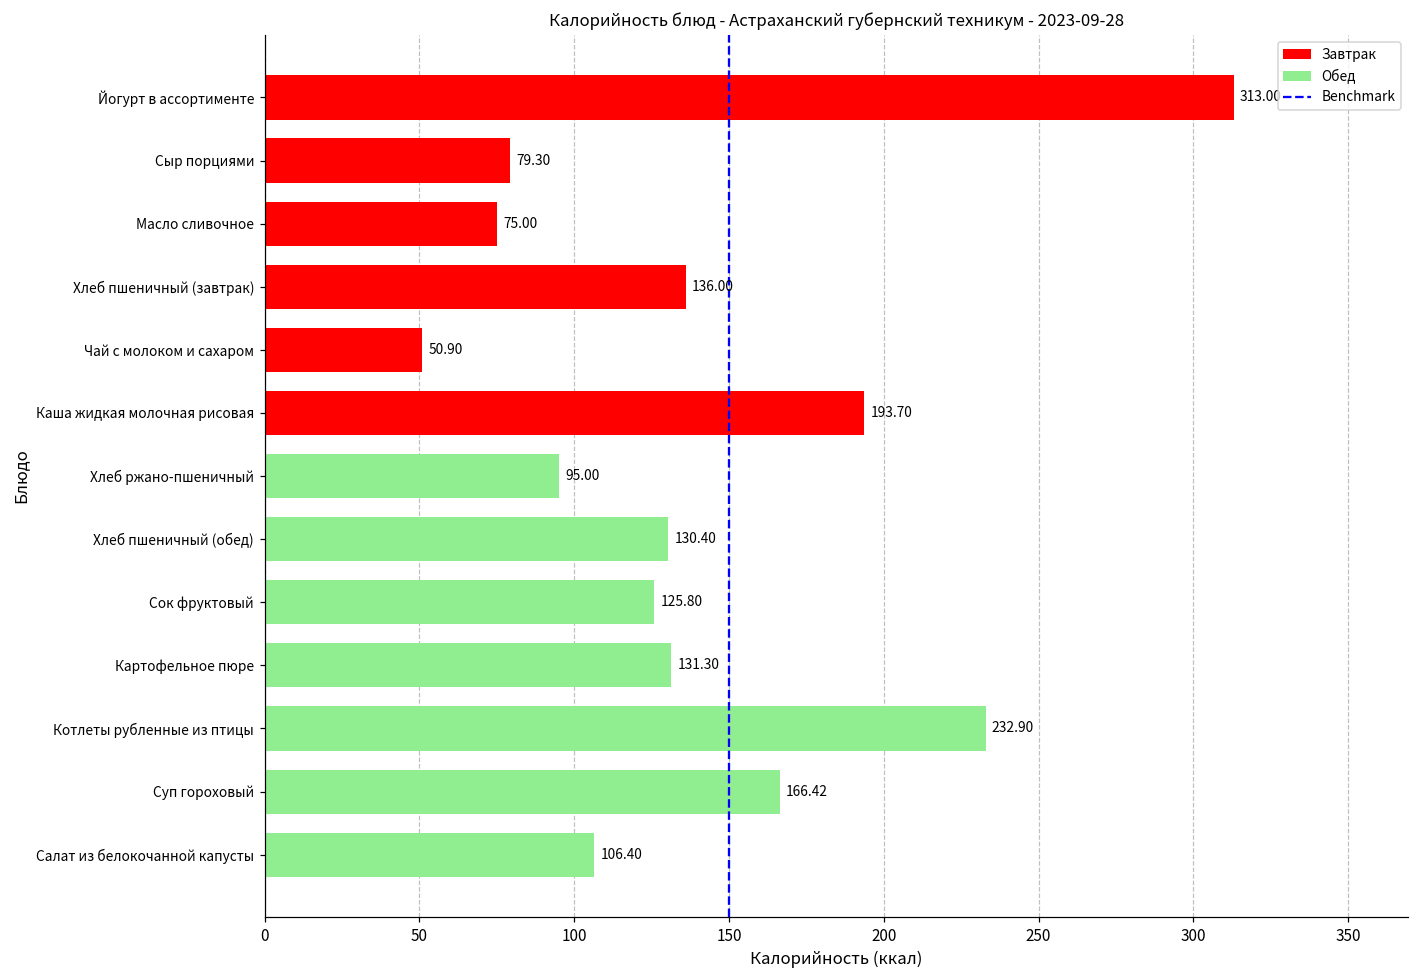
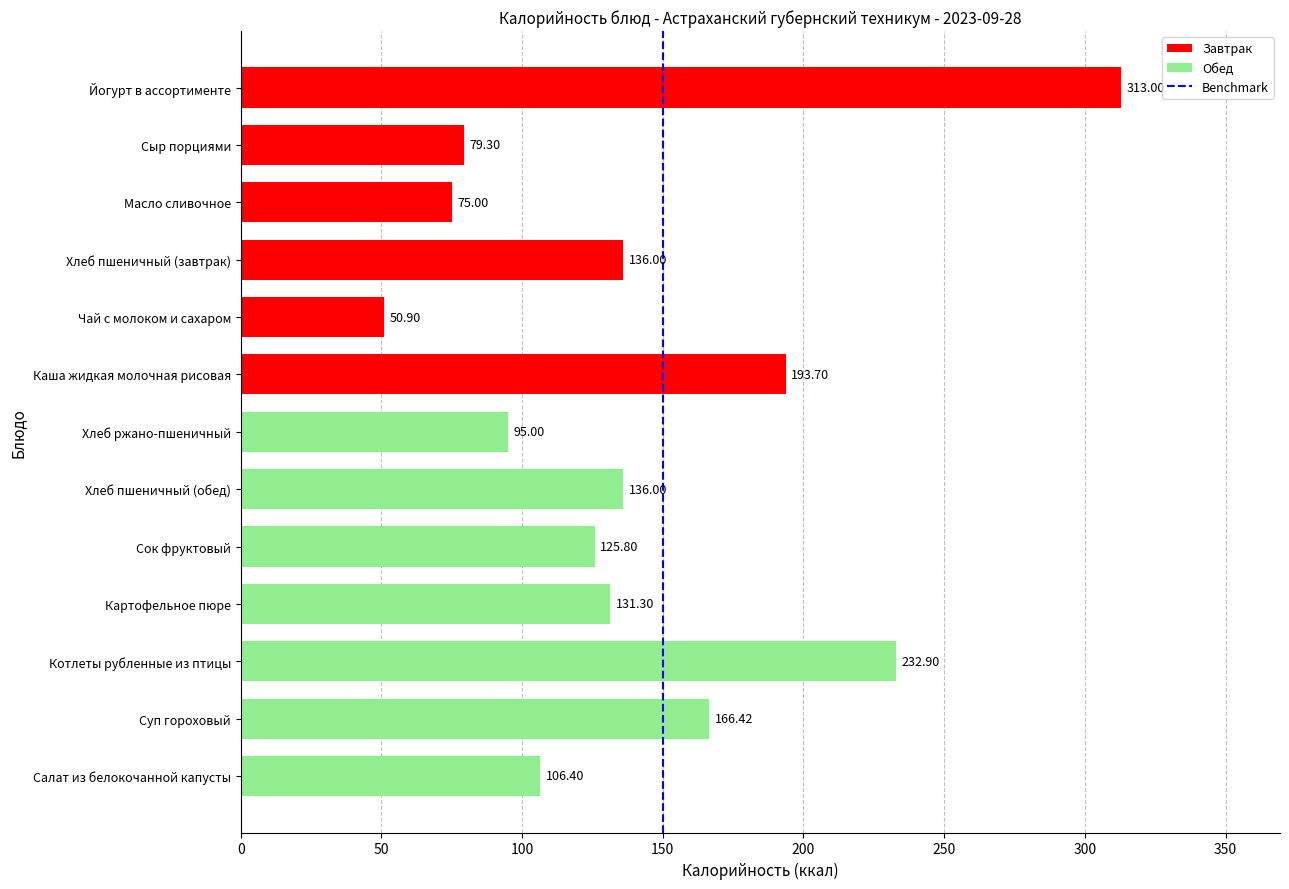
Хлеб пшеничный (обед): 130.40 -> 136.00
